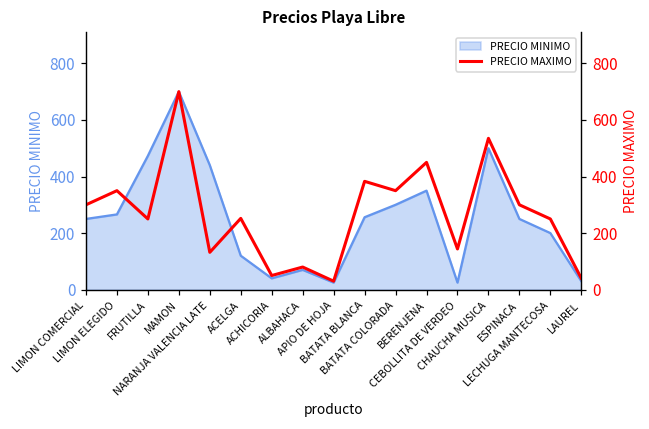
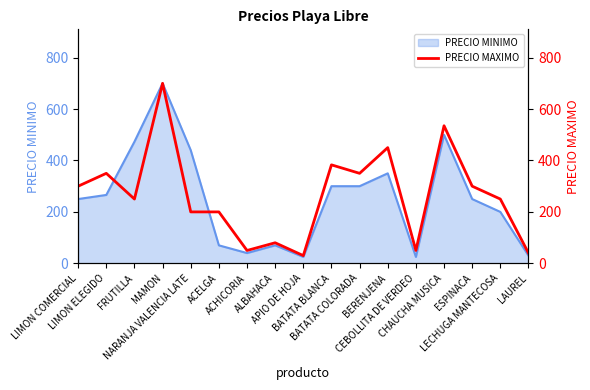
PRECIO MINIMO, ACELGA: 120 -> 70
PRECIO MINIMO, BATATA BLANCA: 260 -> 300
PRECIO MAXIMO, NARANJA VALENCIA LATE: 130 -> 200
PRECIO MAXIMO, ACELGA: 250 -> 200
PRECIO MAXIMO, CEBOLLITA DE VERDEO: 140 -> 50
